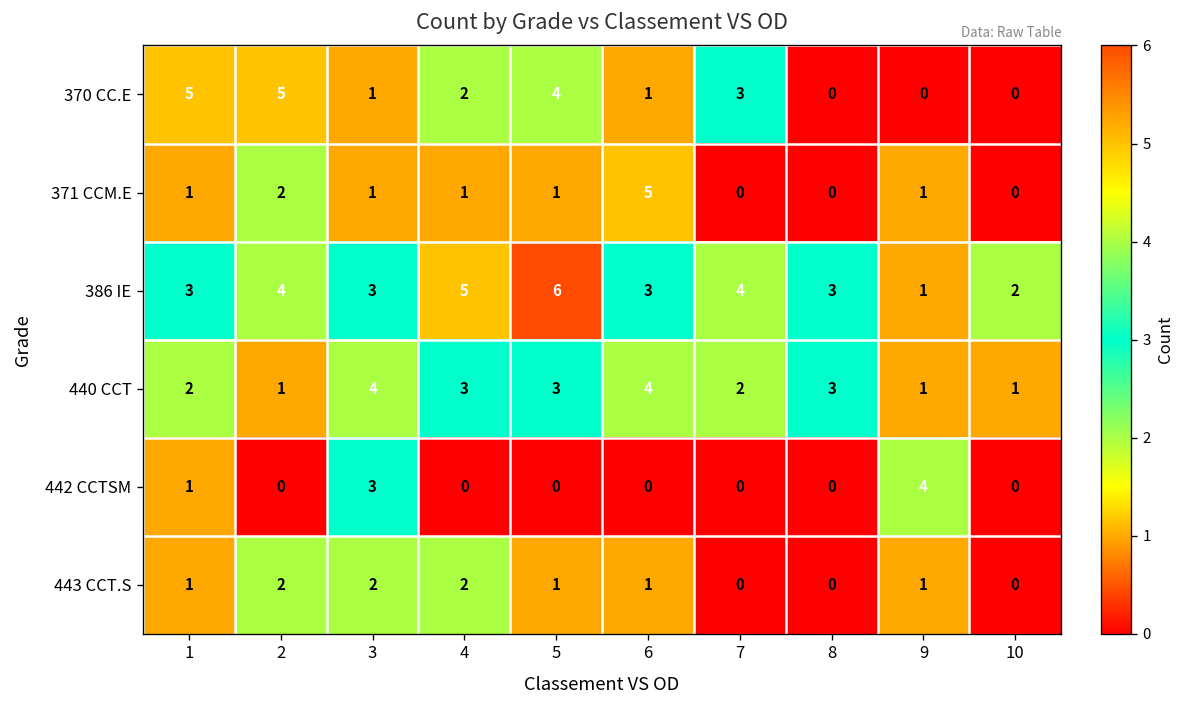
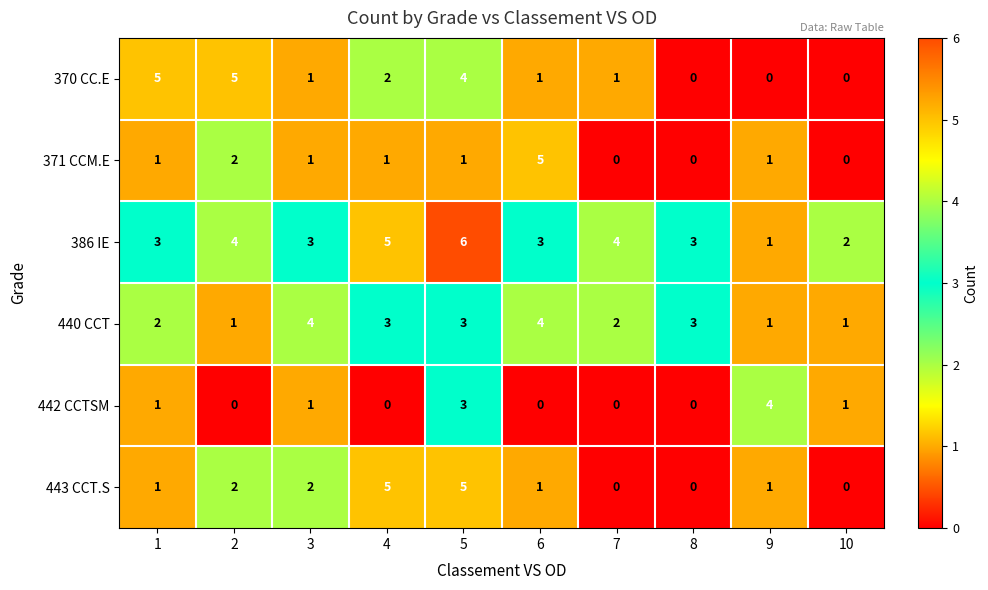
370 CC.E, 7: 3 -> 1
442 CCTSM, 3: 3 -> 1
442 CCTSM, 5: 0 -> 3
442 CCTSM, 10: 0 -> 1
443 CCT.S, 4: 2 -> 5
443 CCT.S, 5: 1 -> 5
